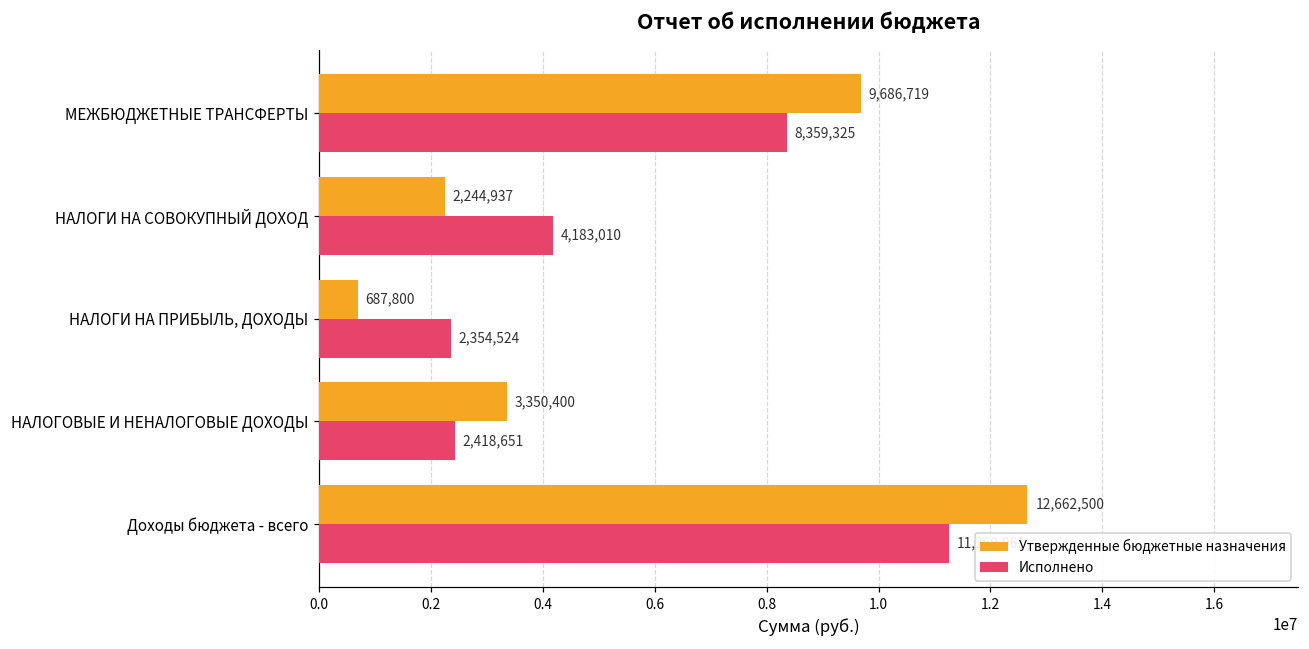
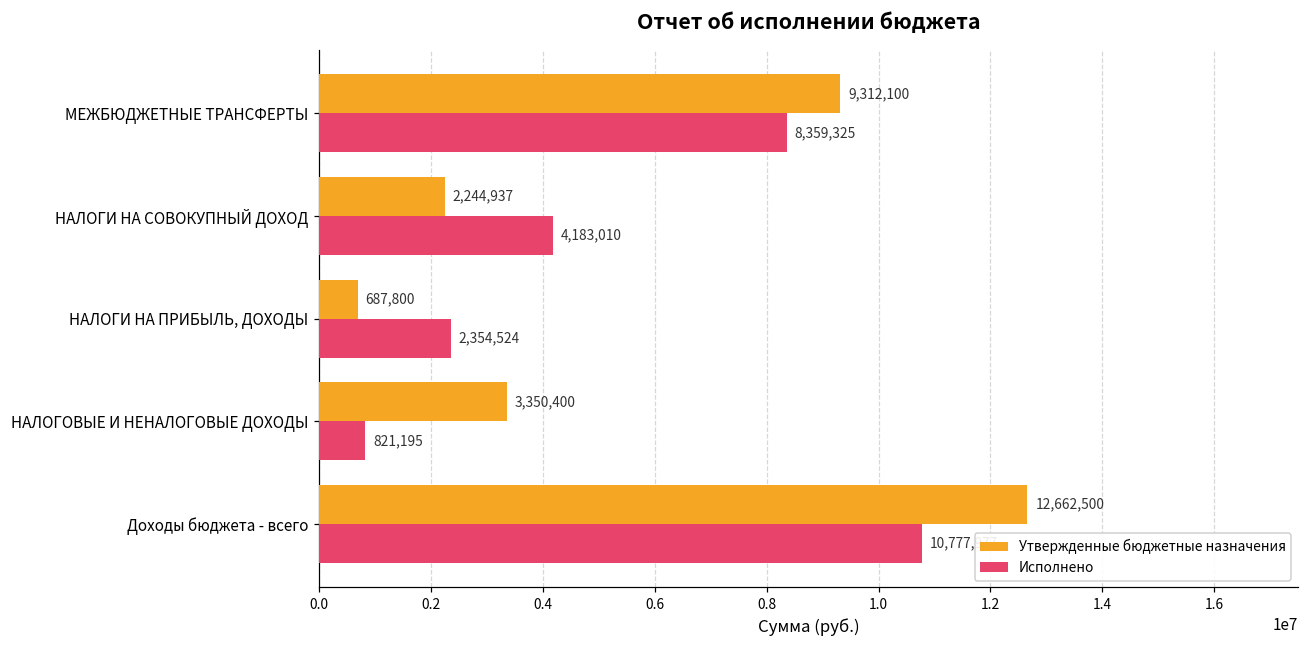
Утвержденные бюджетные назначения, МЕЖБЮДЖЕТНЫЕ ТРАНСФЕРТЫ: 9,686,719 -> 9,312,100
Исполнено, НАЛОГОВЫЕ И НЕНАЛОГОВЫЕ ДОХОДЫ: 2,418,651 -> 821,195
Исполнено, Доходы бюджета - всего: 11300000 -> 10800000
